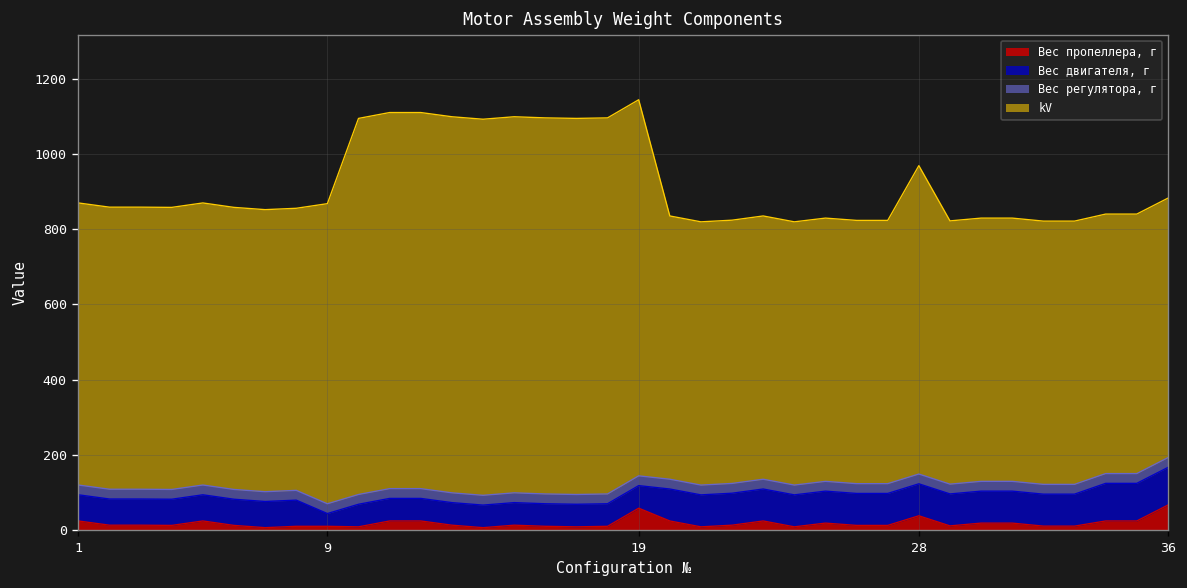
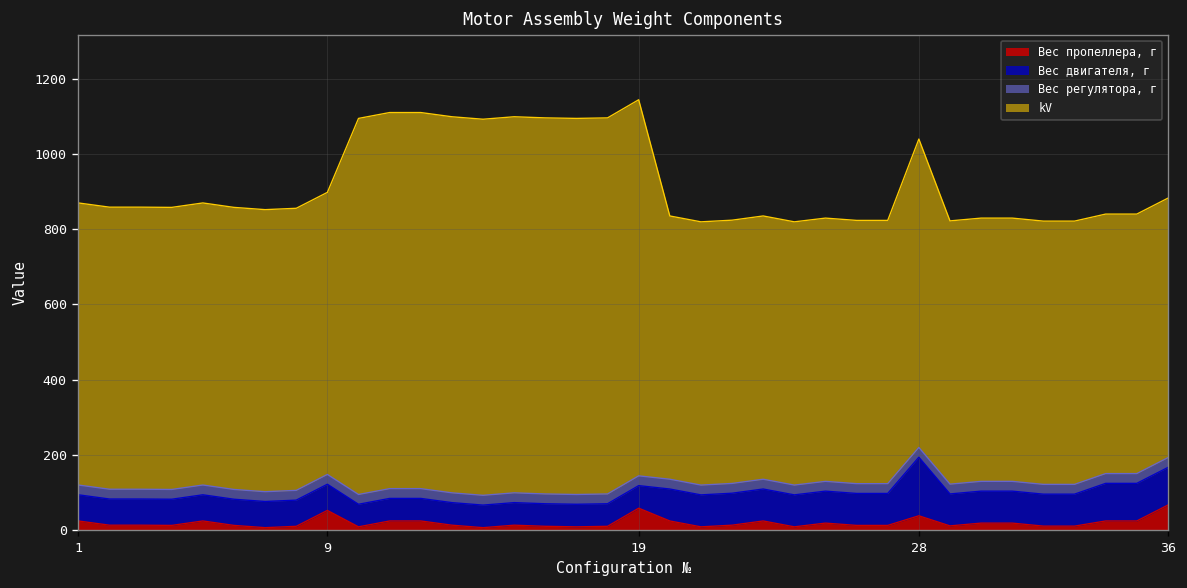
Вес пропеллера, г, 9: 10 -> 50
Вес двигателя, г, 9: 30 -> 70
kV, 9: 800 -> 750
Вес двигателя, г, 28: 90 -> 160
